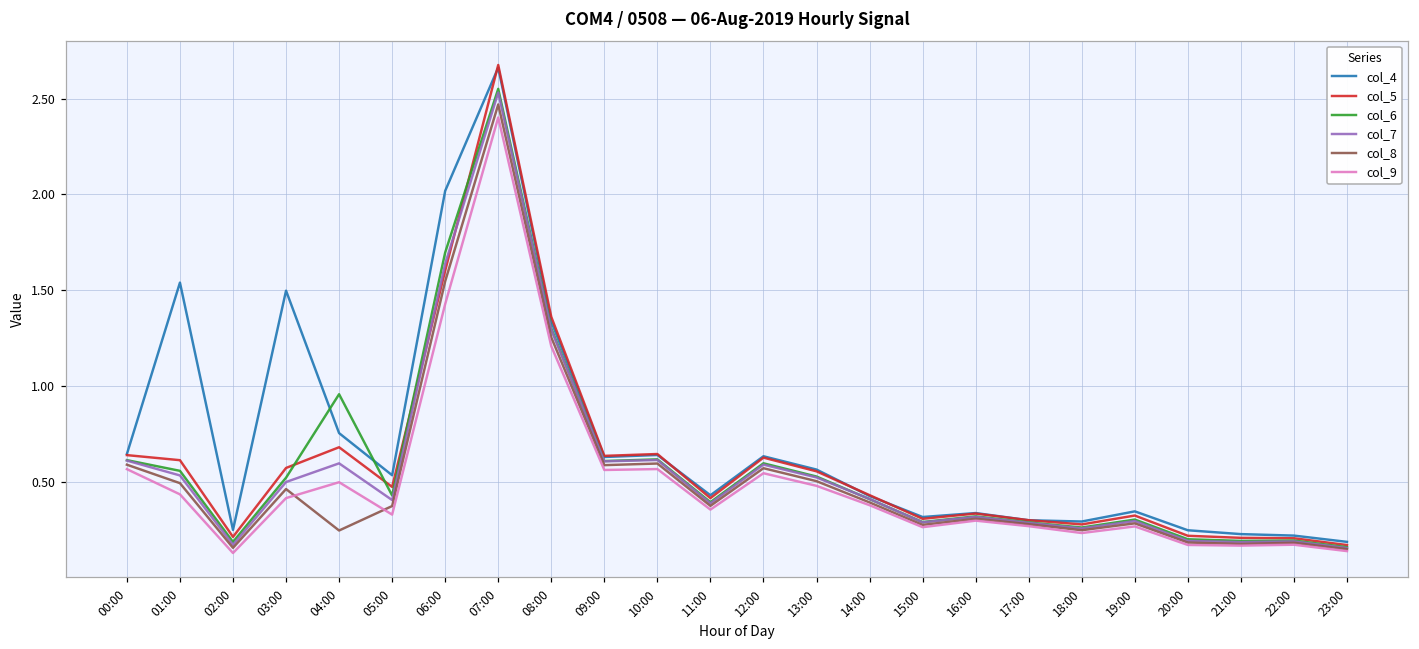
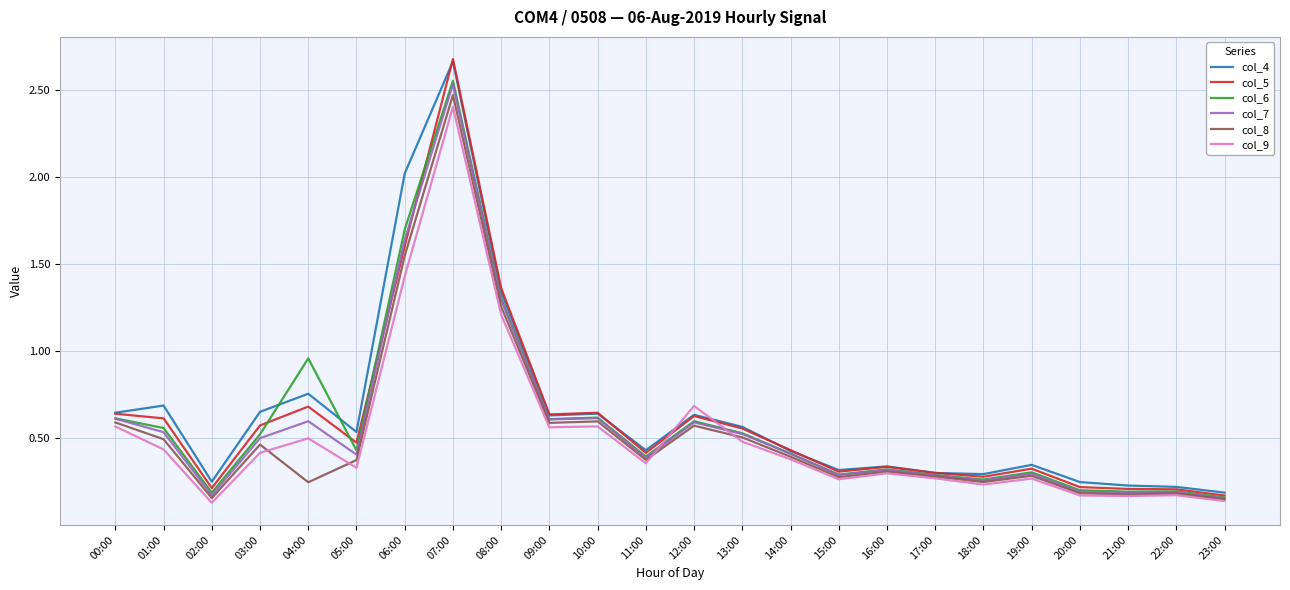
col_4, 01:00: 1.54 -> 0.69
col_4, 03:00: 1.50 -> 0.65
col_9, 12:00: 0.55 -> 0.68
